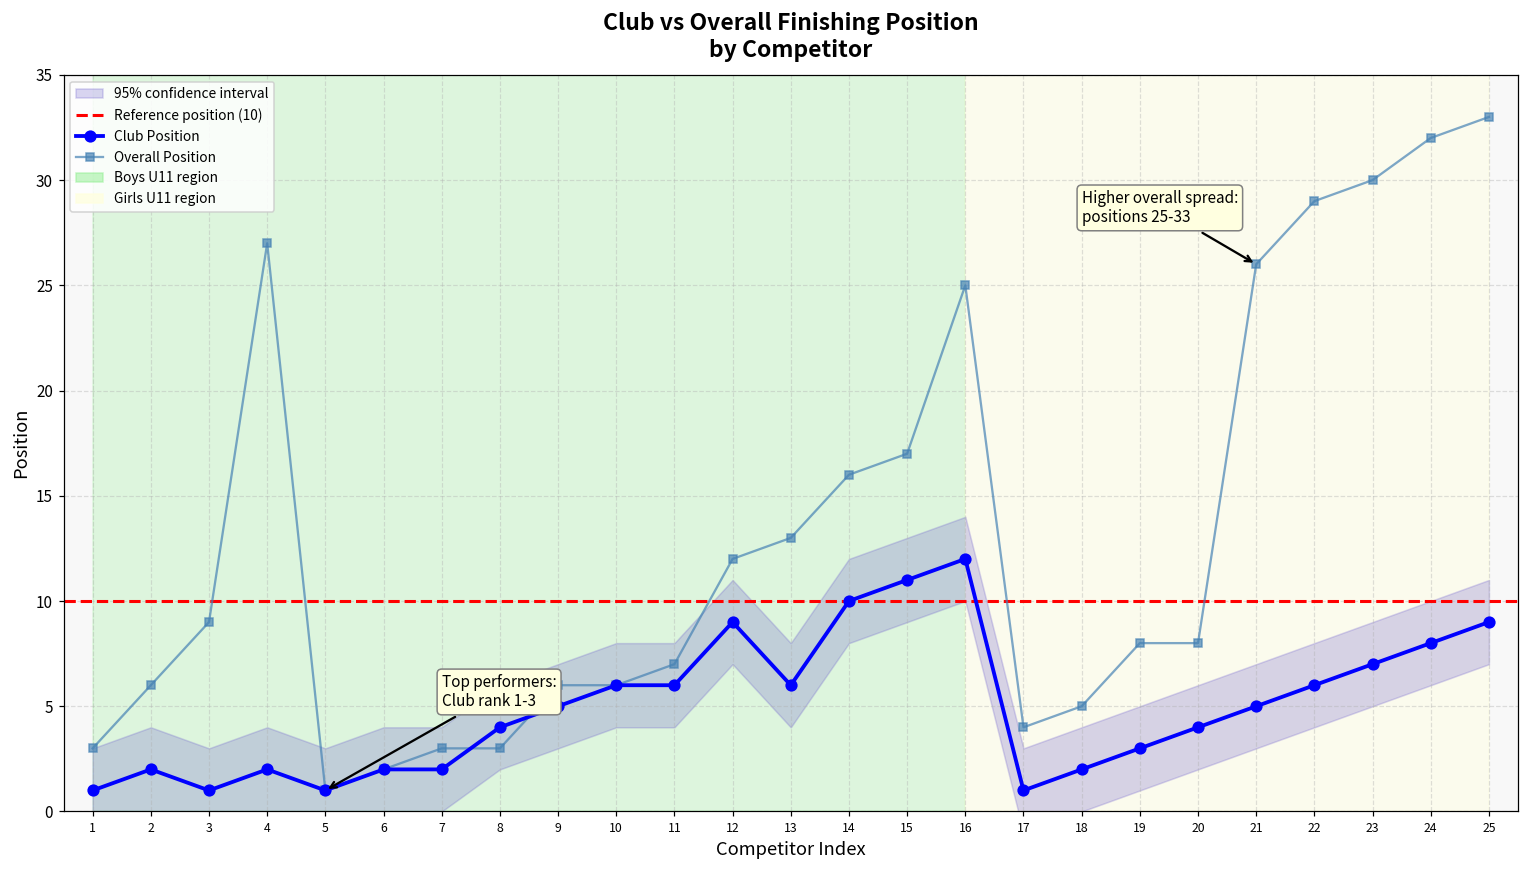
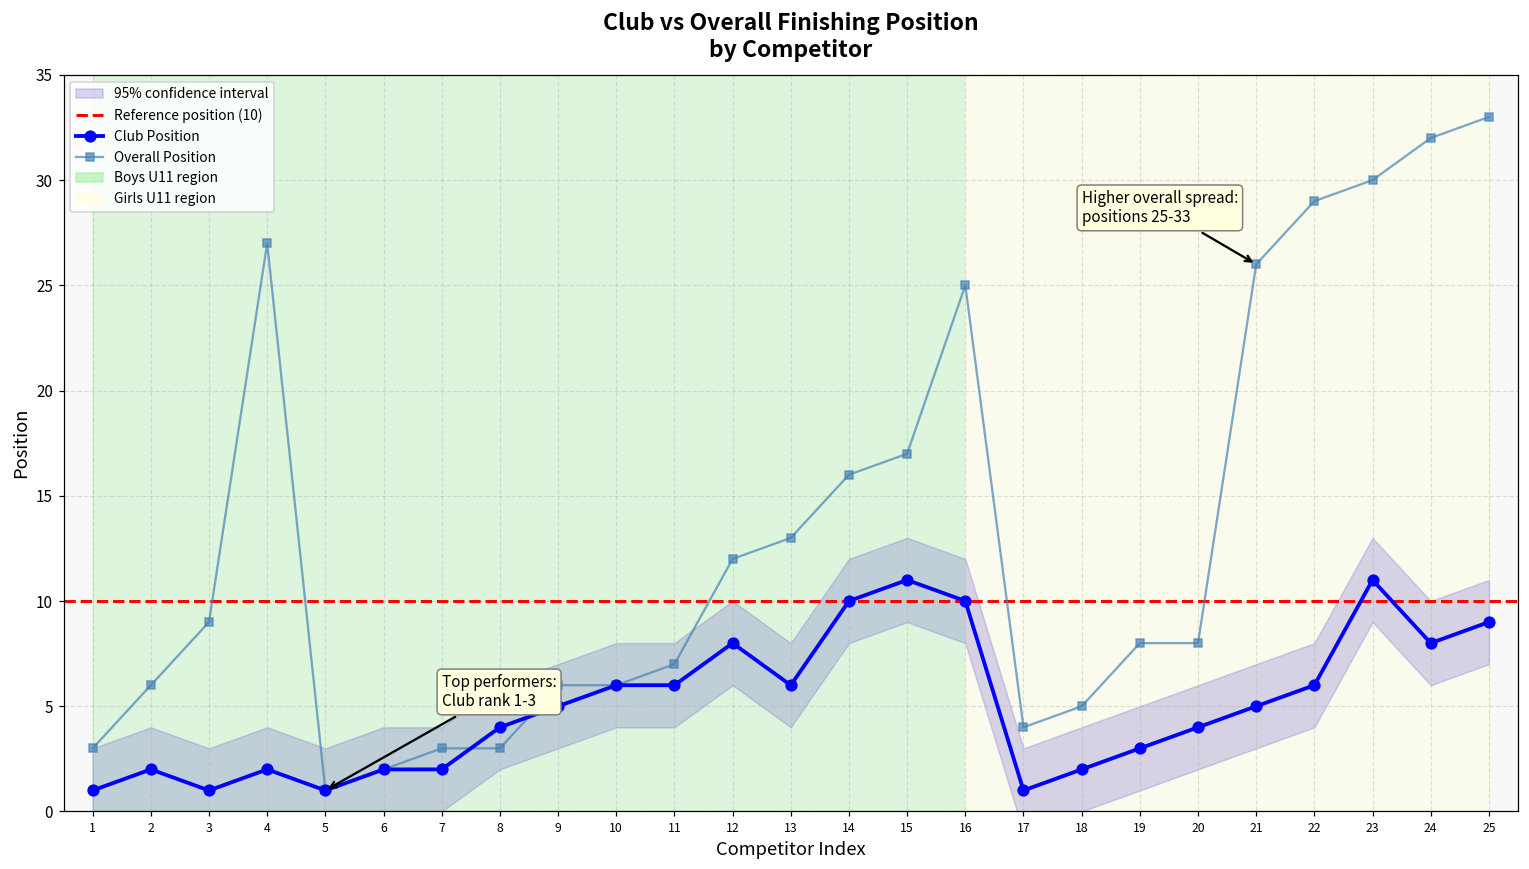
Club Position, 12: 9 -> 8
Club Position, 16: 12 -> 10
Club Position, 23: 7 -> 11
